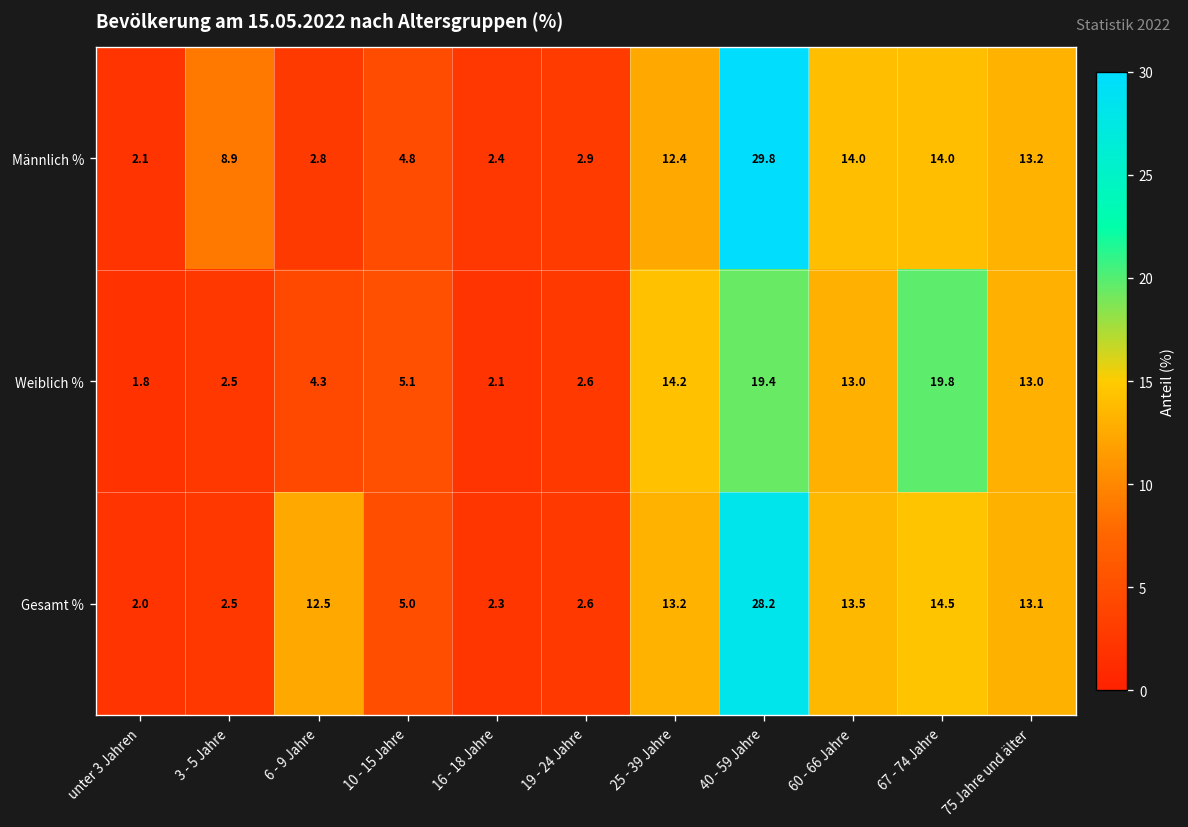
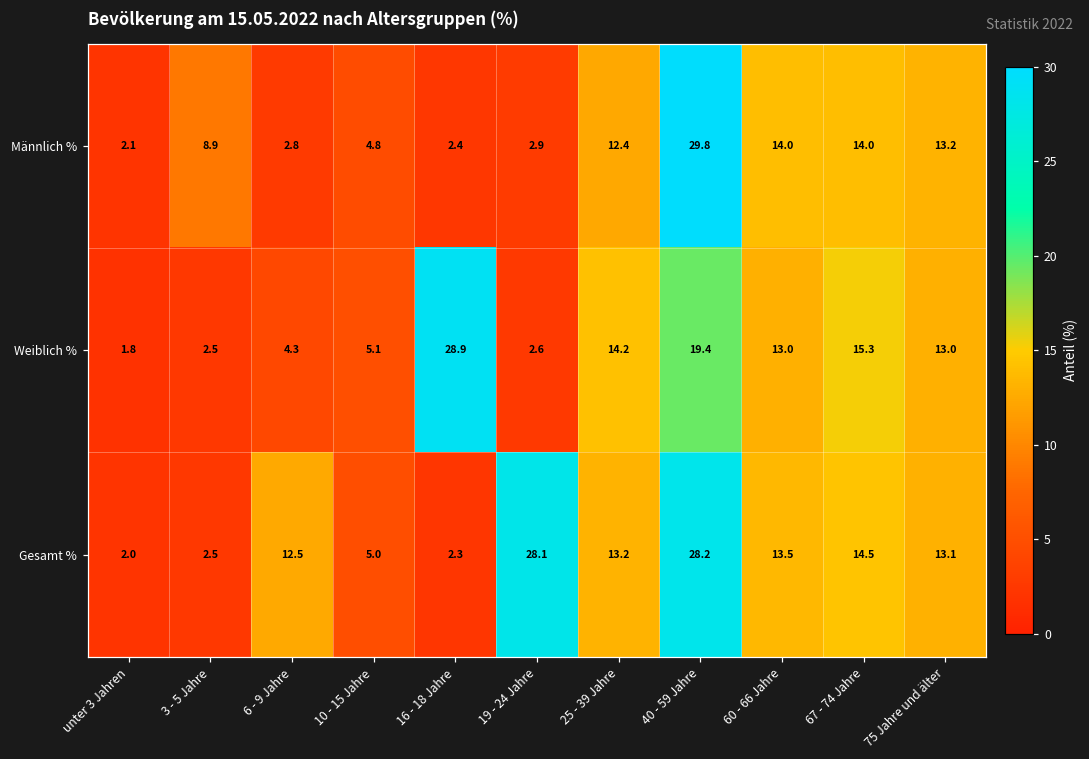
Weiblich %, 16 - 18 Jahre: 2.1 -> 28.9
Weiblich %, 67 - 74 Jahre: 19.8 -> 15.3
Gesamt %, 19 - 24 Jahre: 2.6 -> 28.1
